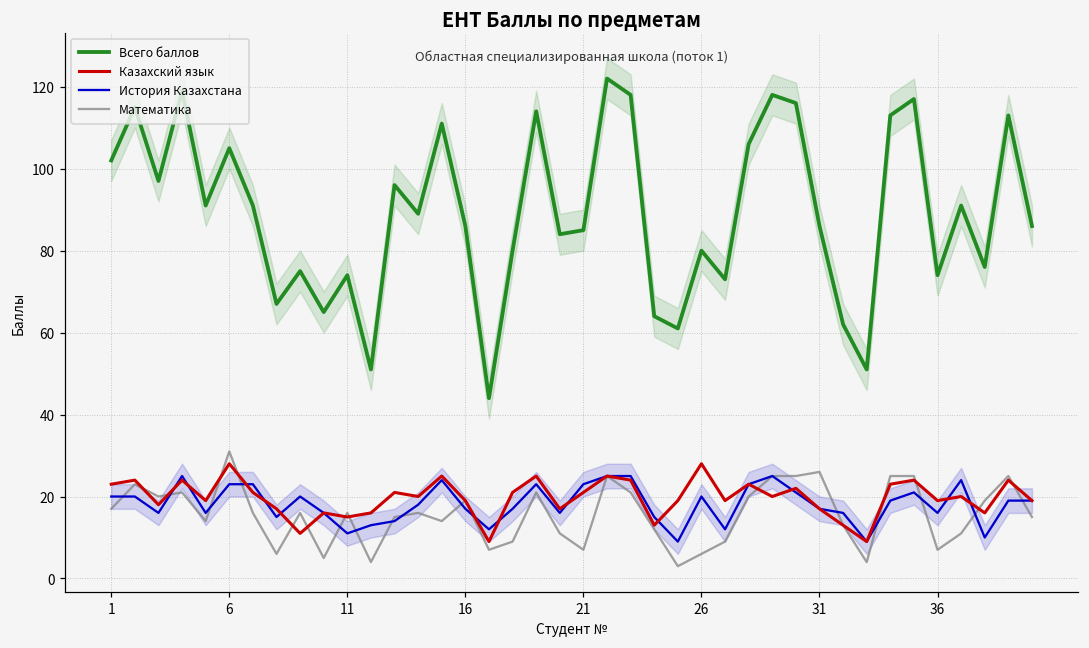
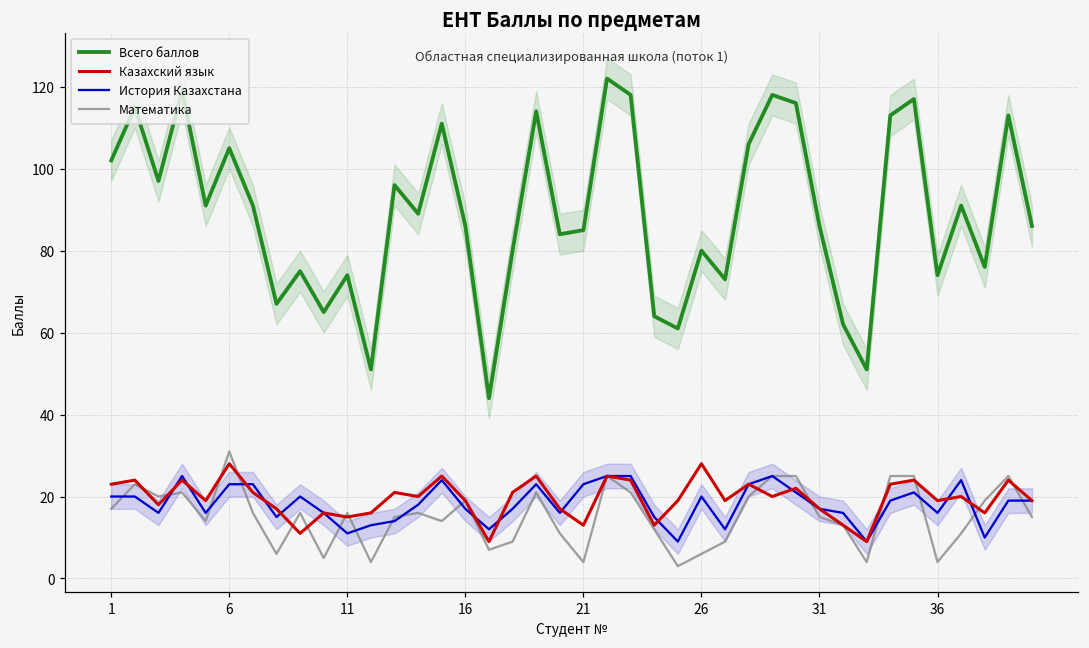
Казахский язык, 21: 21 -> 13
Математика, 21: 7 -> 4
Математика, 31: 26 -> 15
Математика, 36: 7 -> 4
